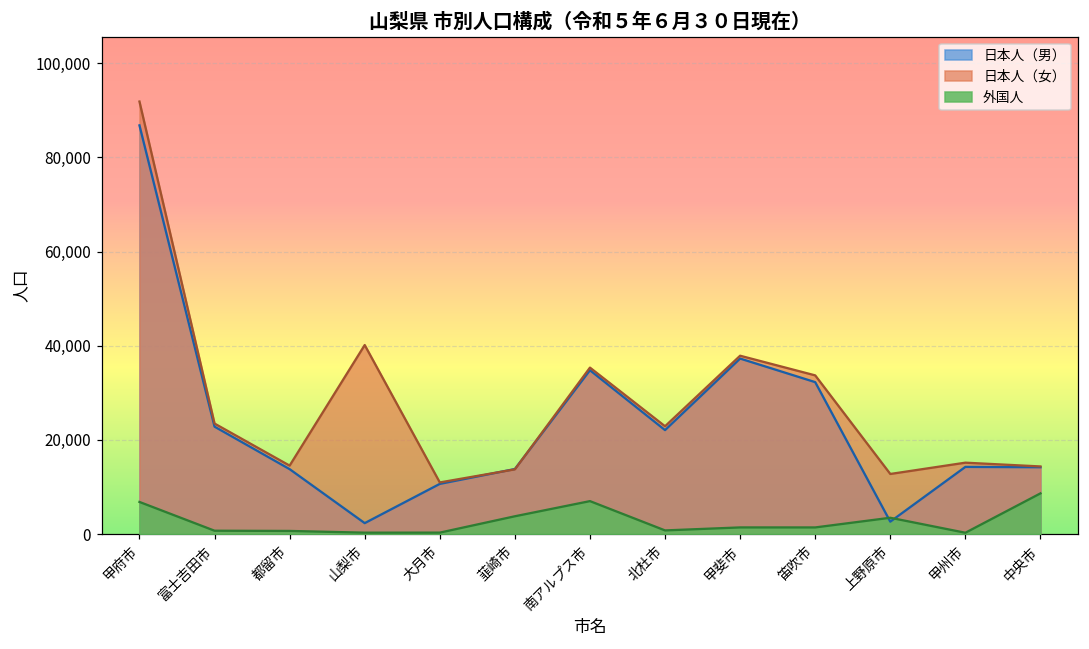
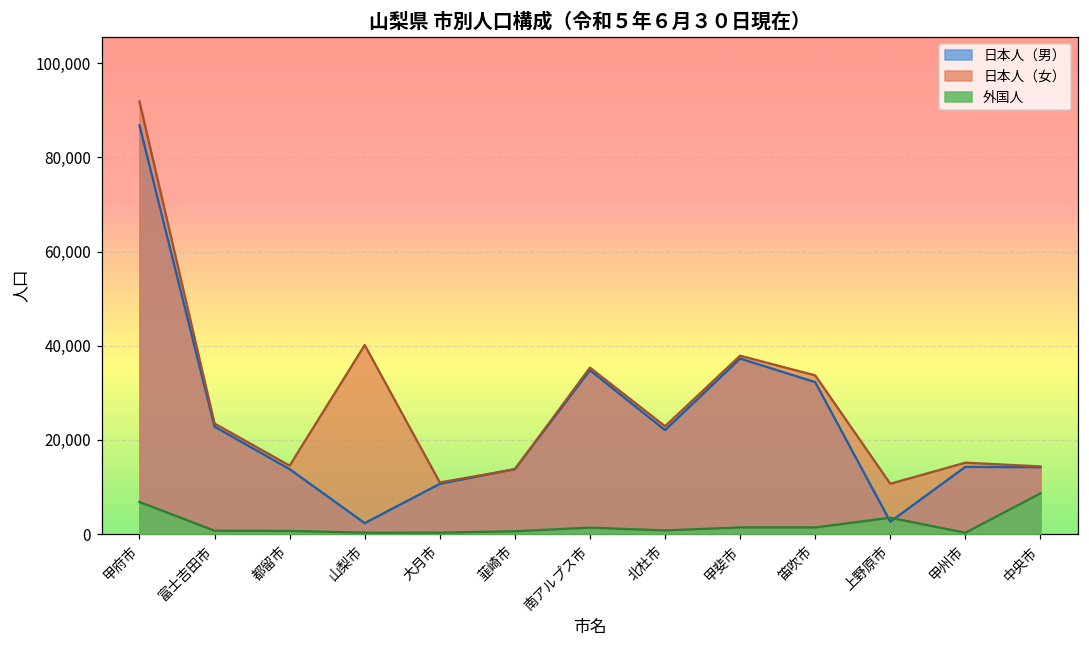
外国人, 韮崎市: 4,000 -> 1,000
外国人, 南アルプス市: 7,000 -> 1,000
日本人（女）, 上野原市: 13,000 -> 11,000
